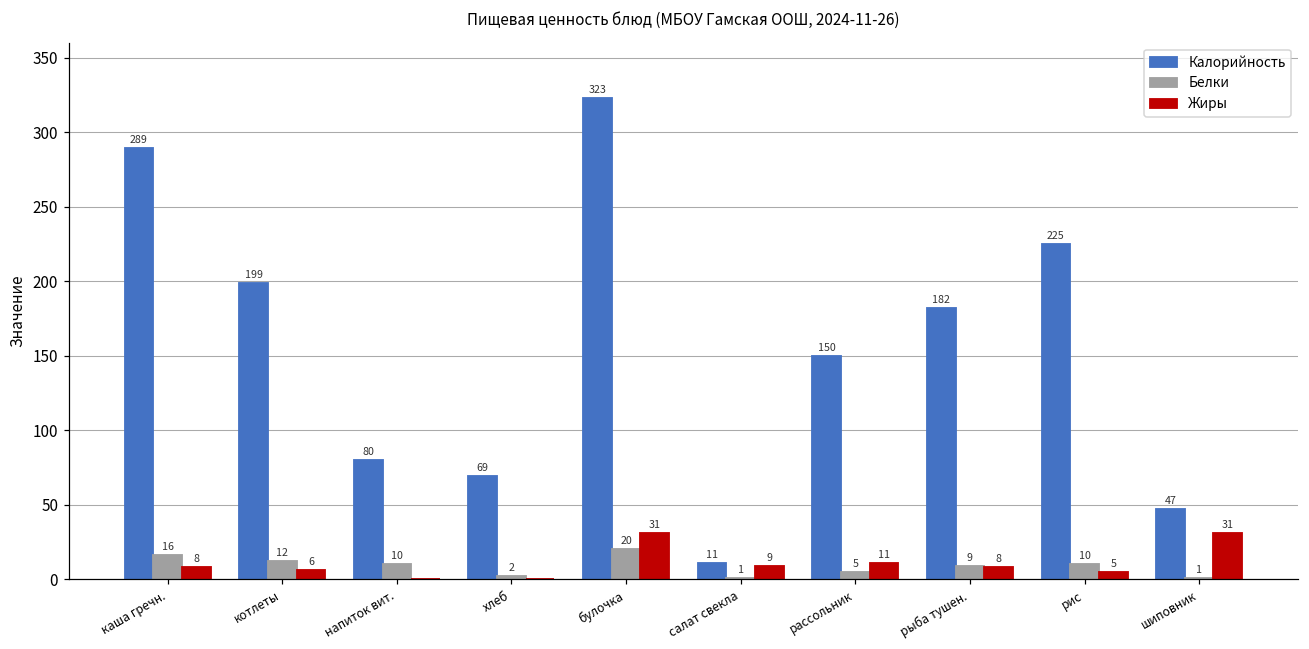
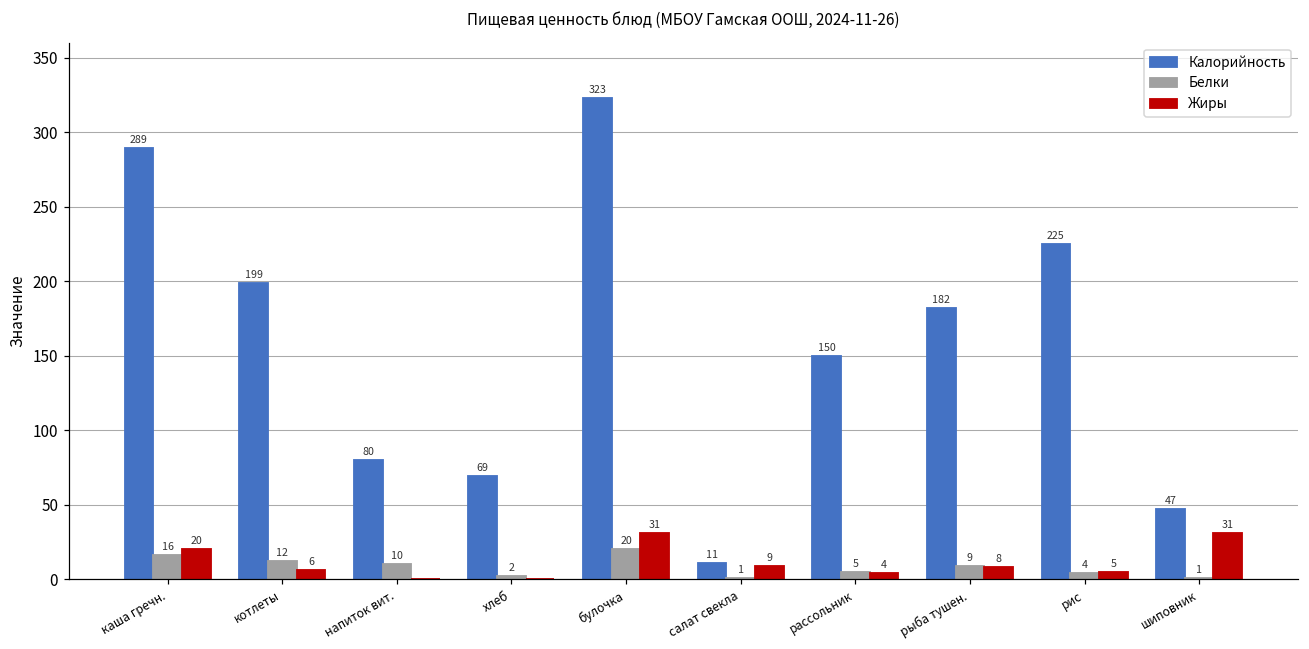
Жиры, каша гречн.: 8 -> 20
Жиры, рассольник: 11 -> 4
Белки, рис: 10 -> 4
